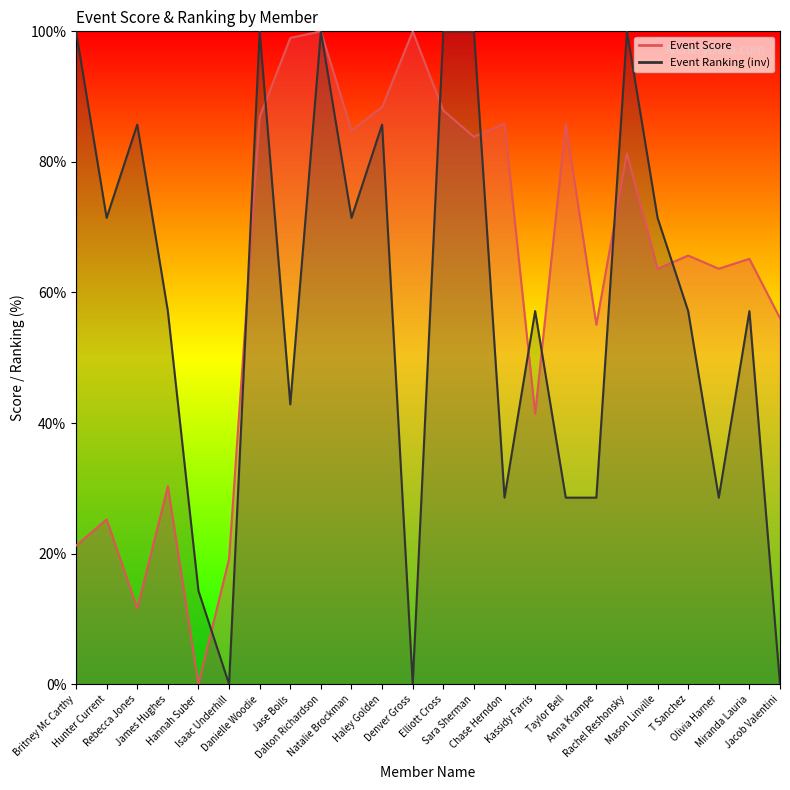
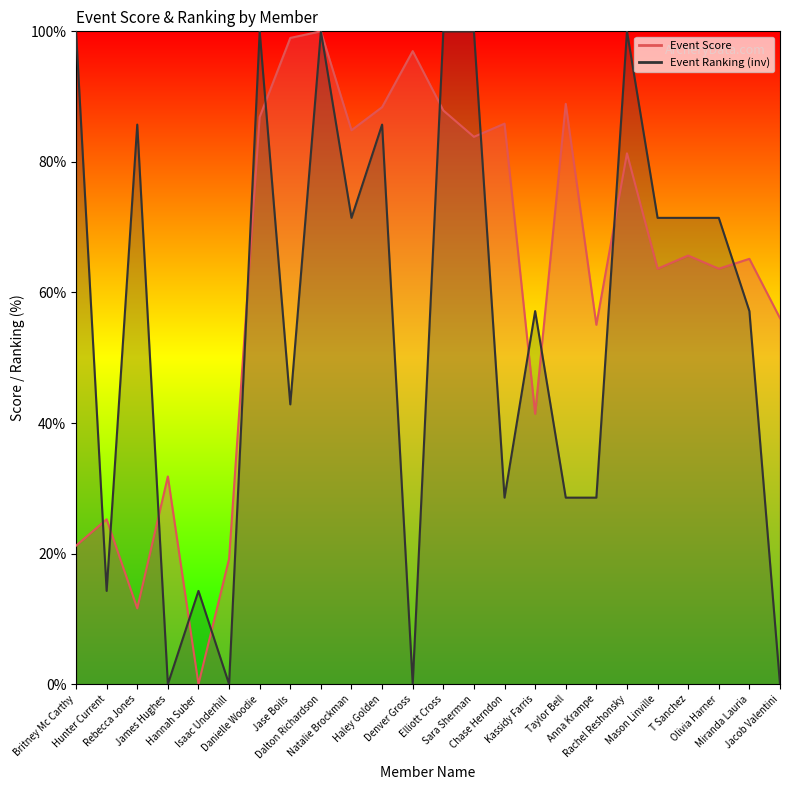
Event Ranking (inv), Hunter Current: 71% -> 14%
Event Score, James Hughes: 30% -> 32%
Event Ranking (inv), James Hughes: 57% -> 0%
Event Score, Denver Gross: 100% -> 97%
Event Score, Taylor Bell: 86% -> 89%
Event Ranking (inv), T Sanchez: 57% -> 71%
Event Ranking (inv), Olivia Harner: 29% -> 71%
